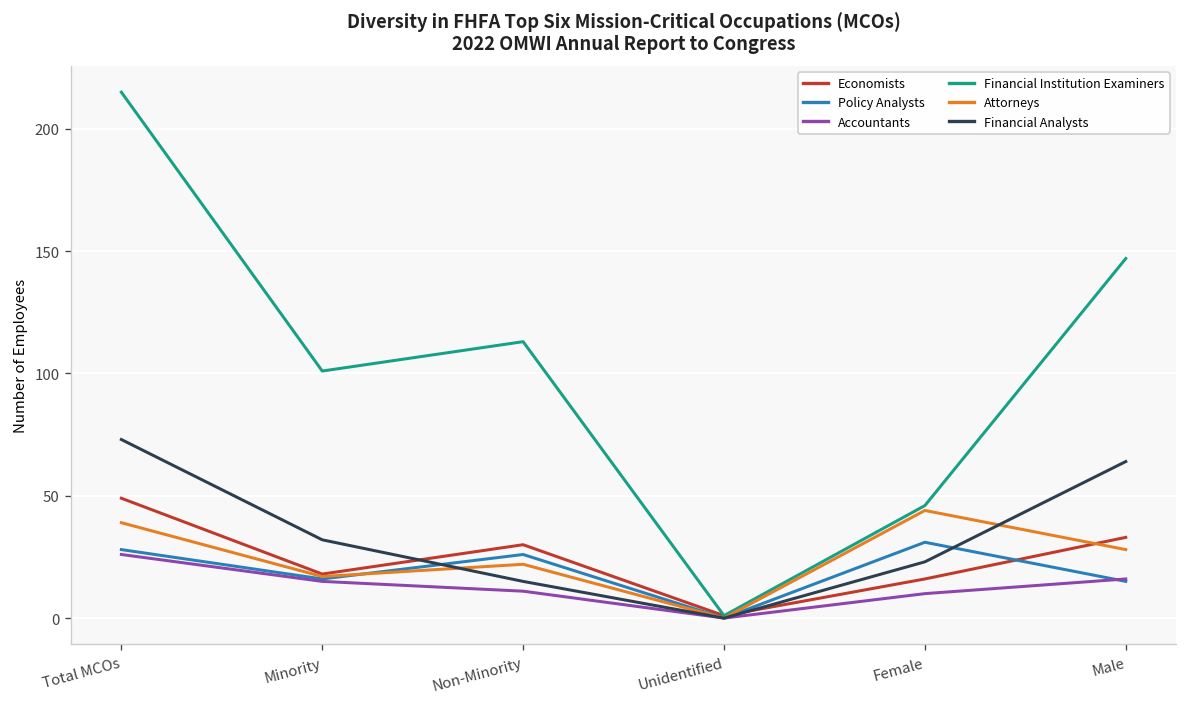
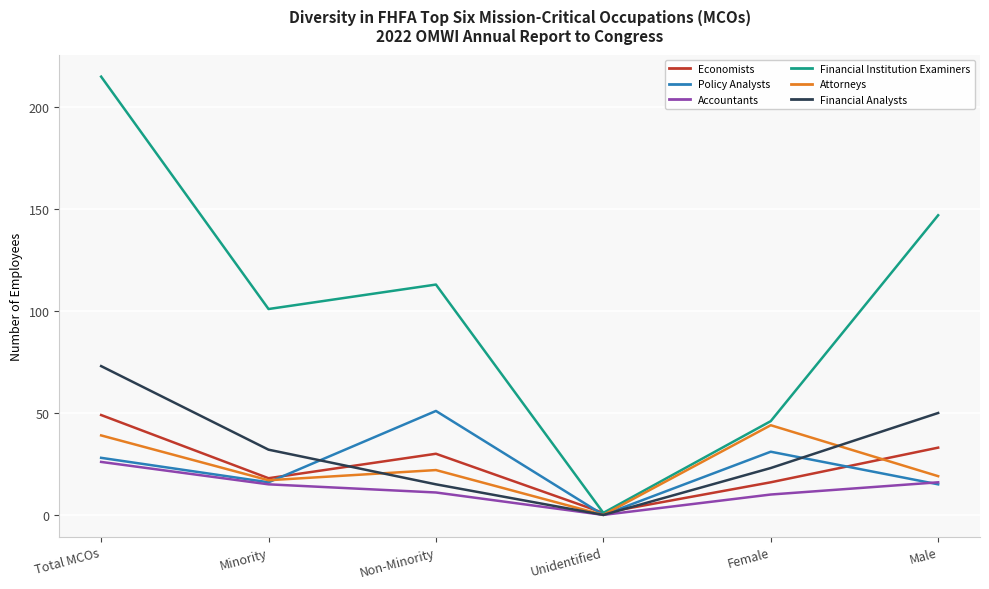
Policy Analysts, Non-Minority: 26 -> 51
Attorneys, Male: 28 -> 19
Financial Analysts, Male: 64 -> 50
